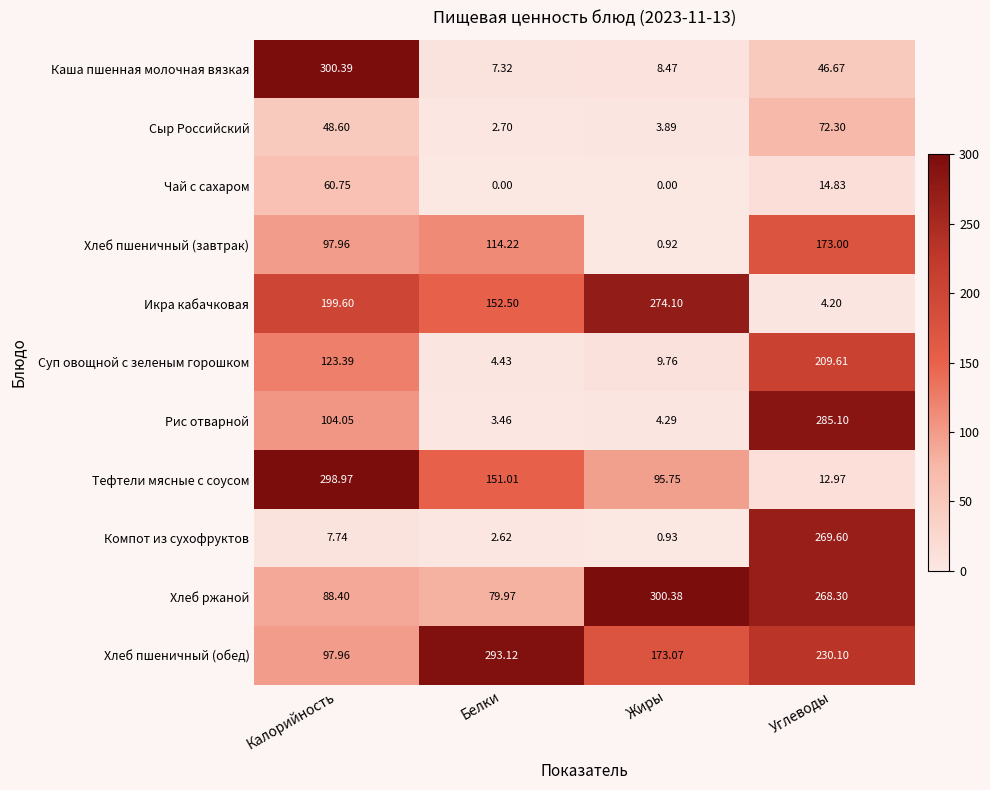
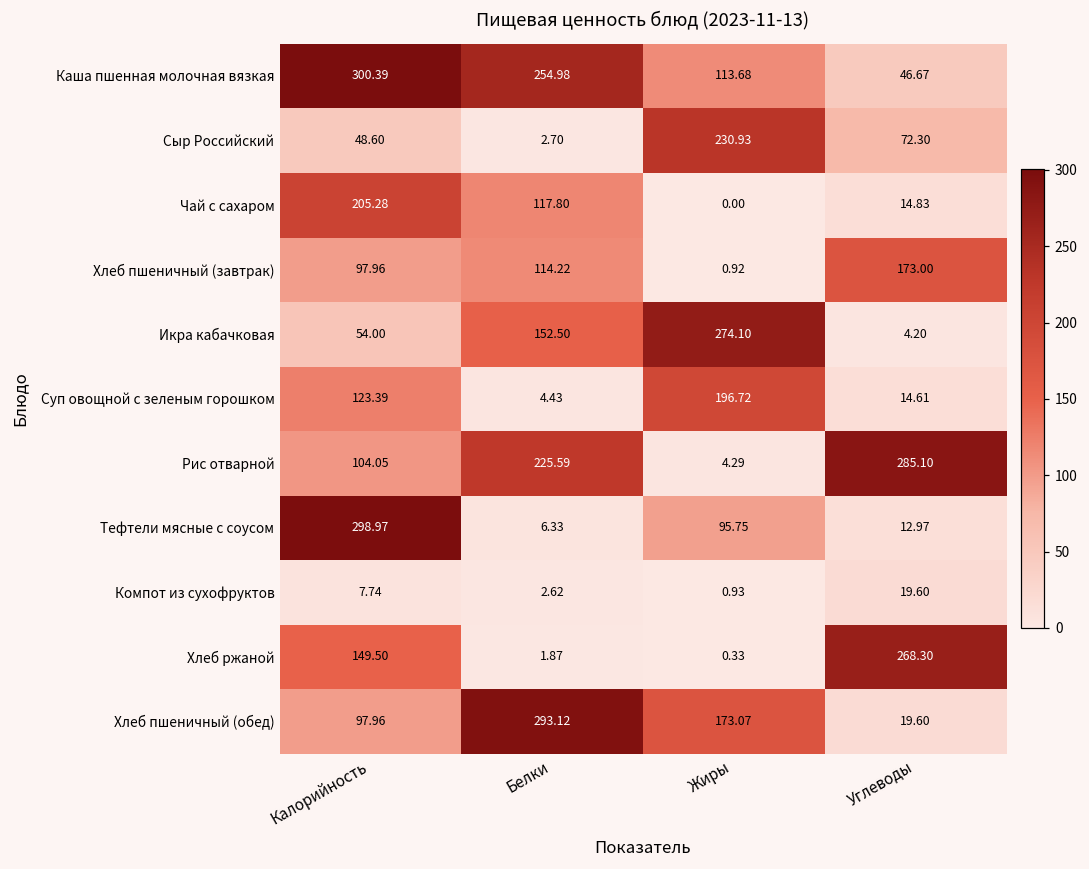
Каша пшенная молочная вязкая, Белки: 7.32 -> 254.98
Каша пшенная молочная вязкая, Жиры: 8.47 -> 113.68
Сыр Российский, Жиры: 3.89 -> 230.93
Чай с сахаром, Калорийность: 60.75 -> 205.28
Чай с сахаром, Белки: 0.00 -> 117.80
Икра кабачковая, Калорийность: 199.60 -> 54.00
Суп овощной с зеленым горошком, Жиры: 9.76 -> 196.72
Суп овощной с зеленым горошком, Углеводы: 209.61 -> 14.61
Рис отварной, Белки: 3.46 -> 225.59
Тефтели мясные с соусом, Белки: 151.01 -> 6.33
Компот из сухофруктов, Углеводы: 269.60 -> 19.60
Хлеб ржаной, Калорийность: 88.40 -> 149.50
Хлеб ржаной, Белки: 79.97 -> 1.87
Хлеб ржаной, Жиры: 300.38 -> 0.33
Хлеб пшеничный (обед), Углеводы: 230.10 -> 19.60
